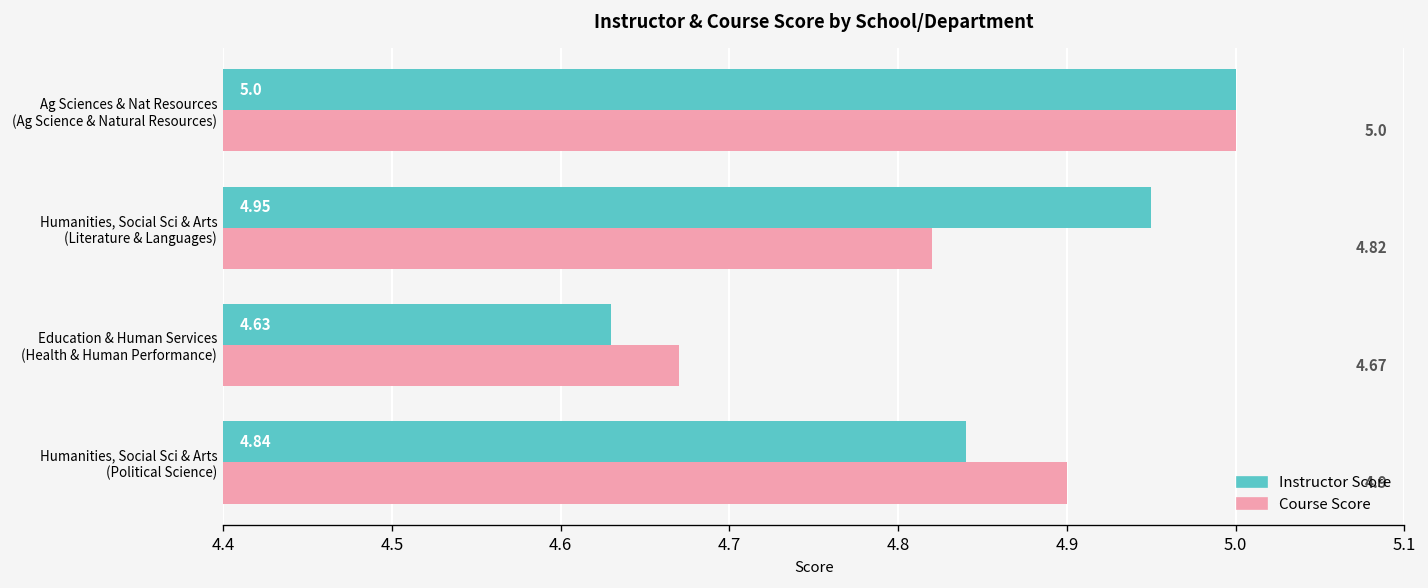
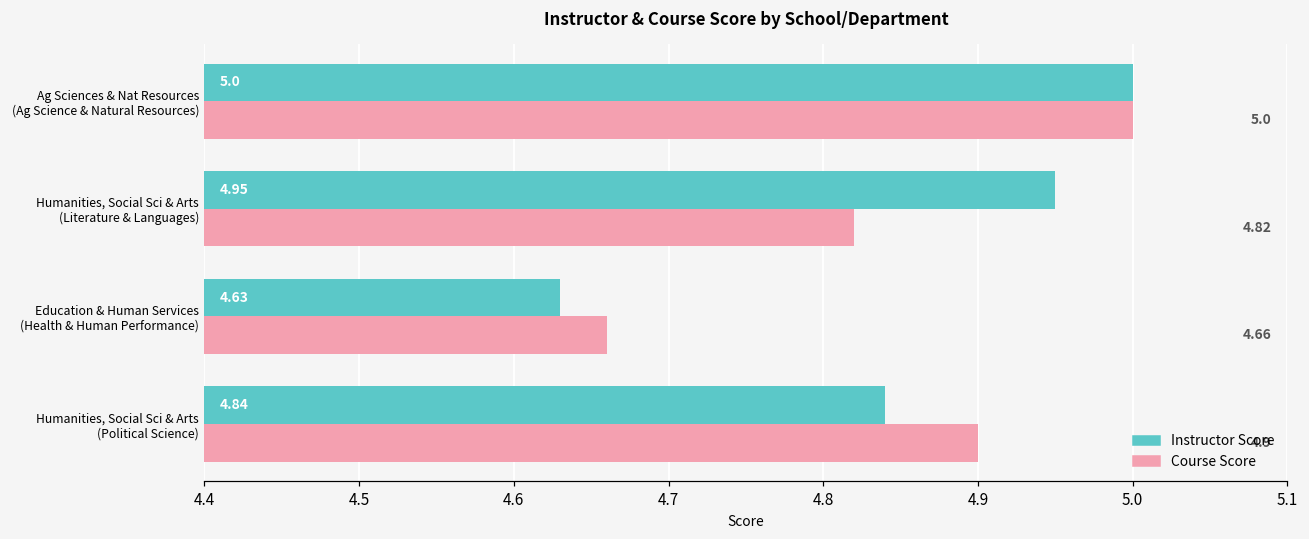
Course Score, Education & Human Services (Health & Human Performance): 4.67 -> 4.66
